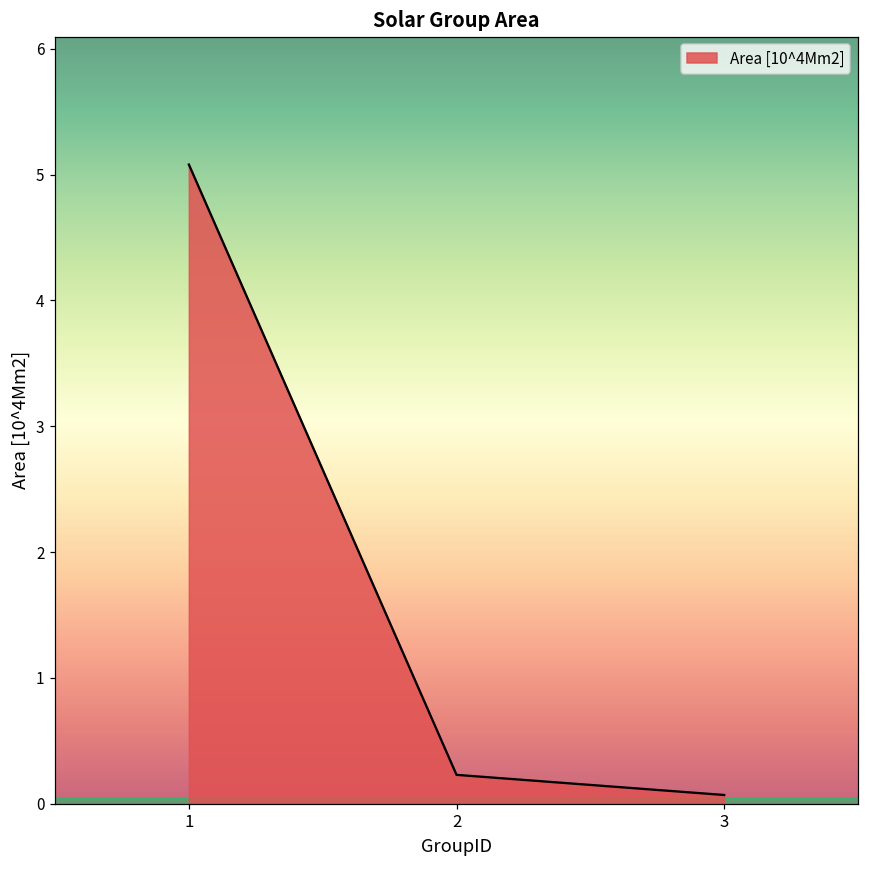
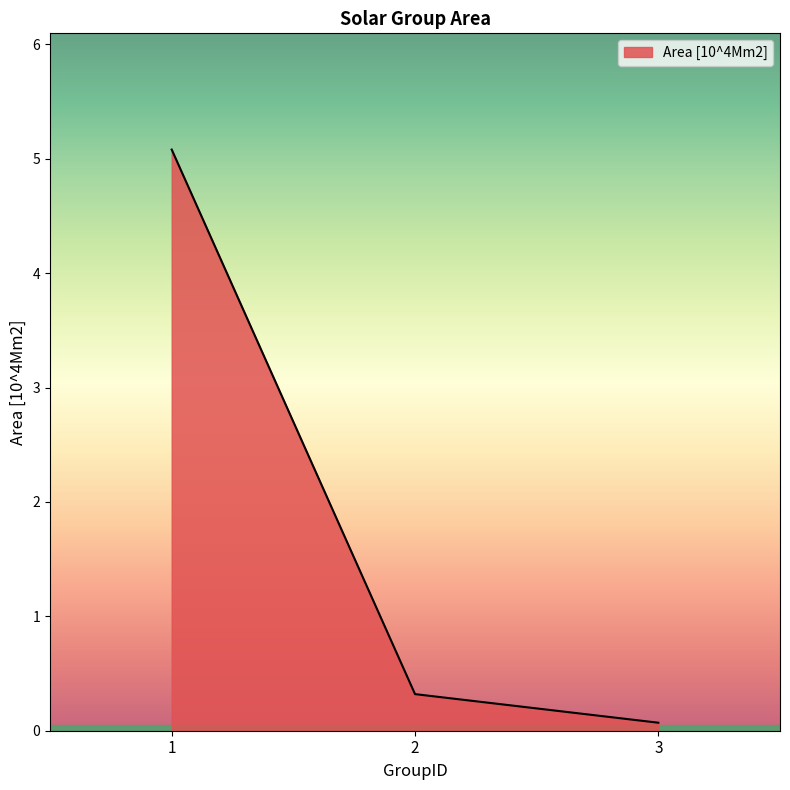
2: 0.23 -> 0.32
